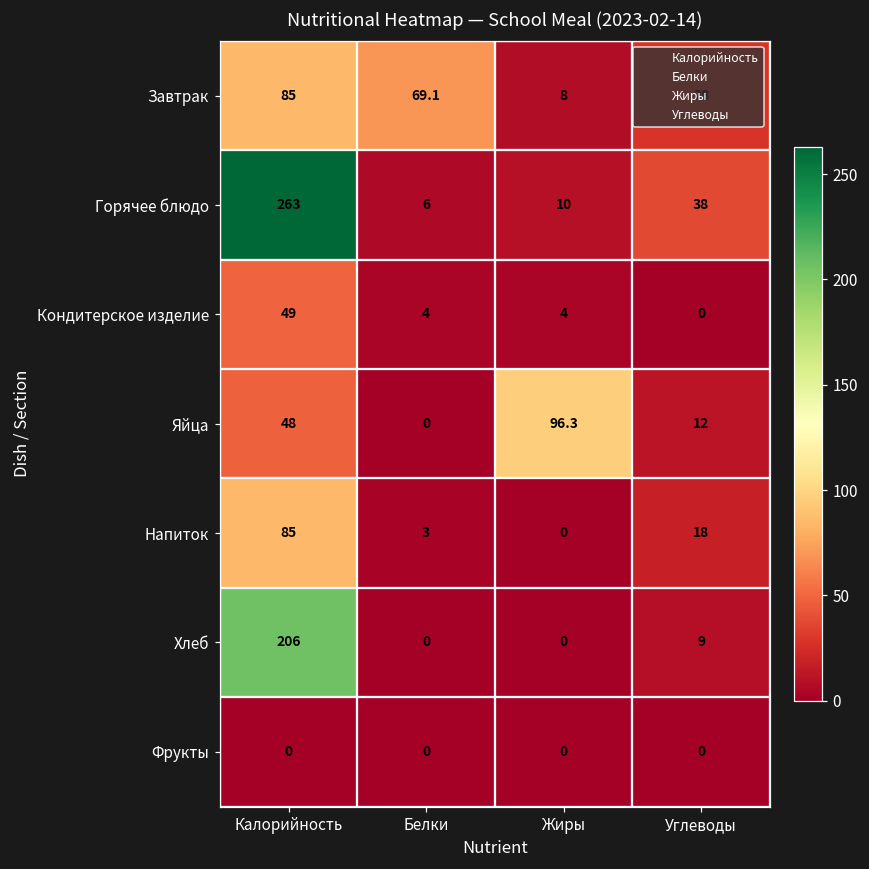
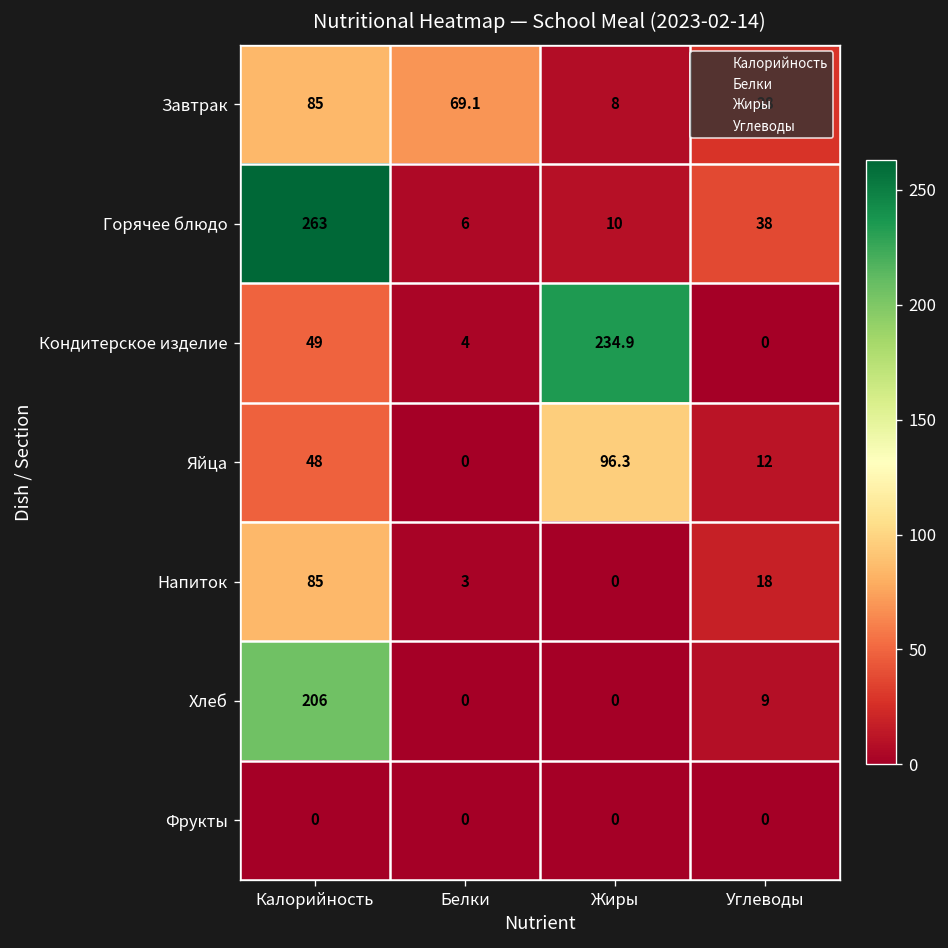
Кондитерское изделие, Жиры: 4 -> 234.9
